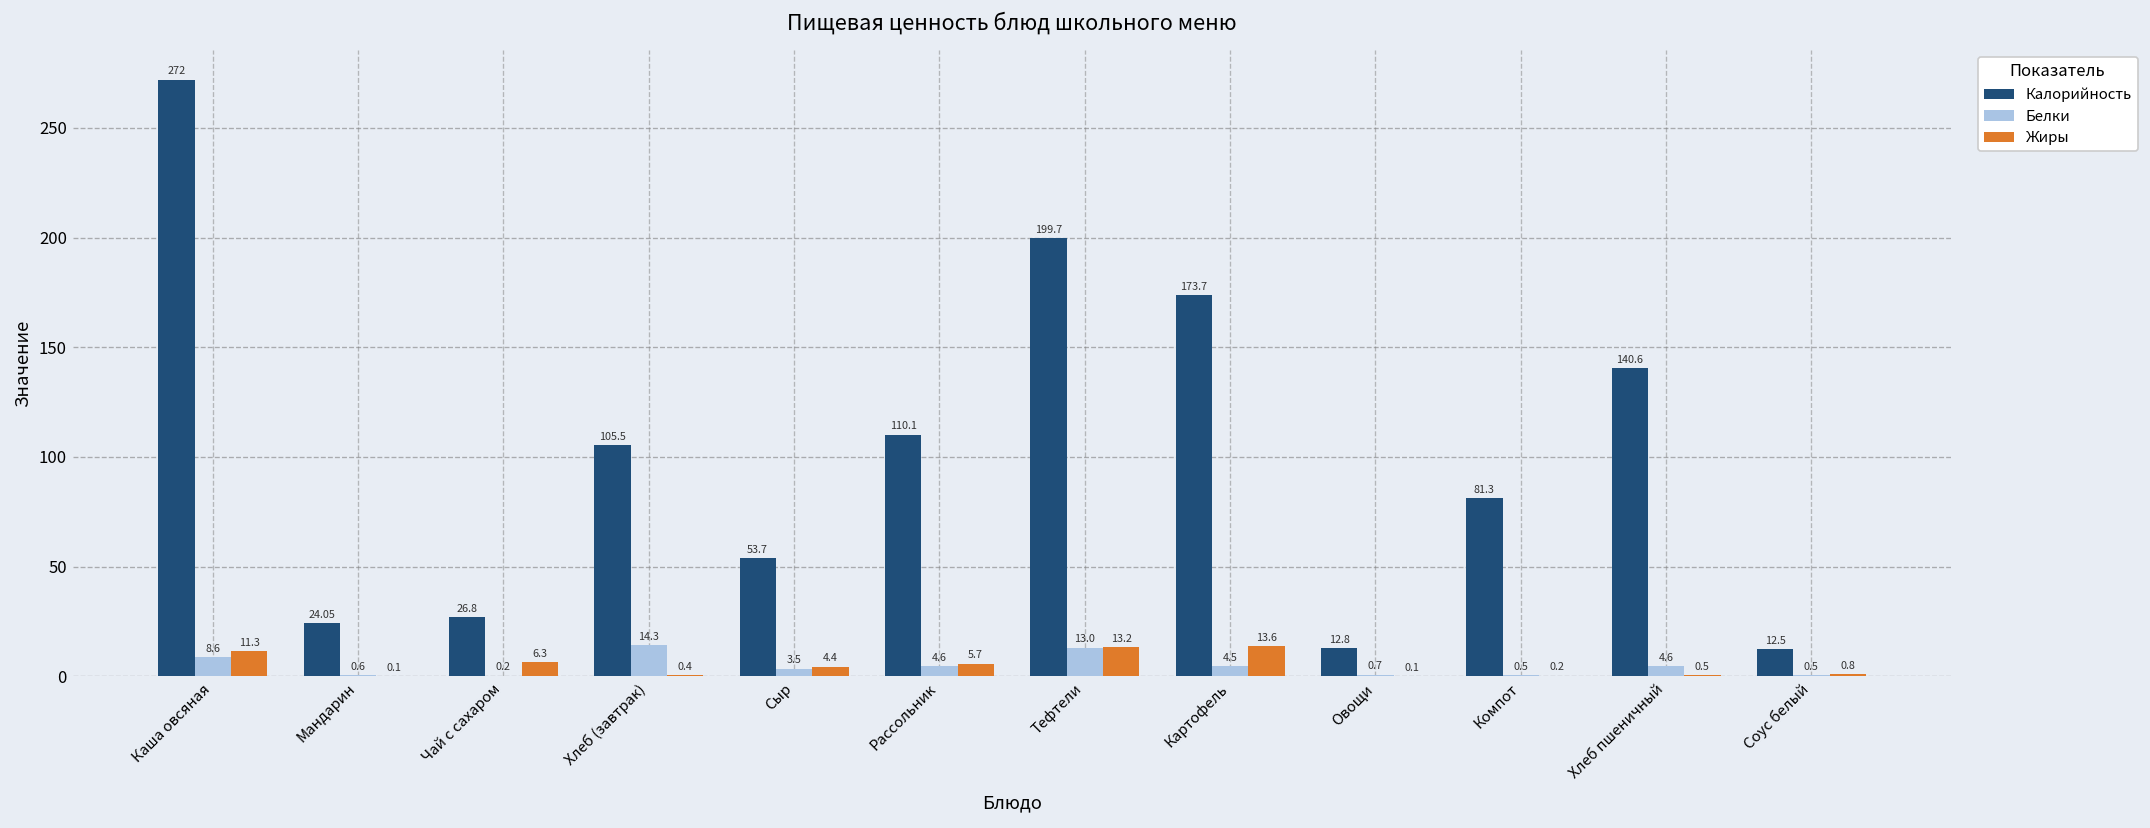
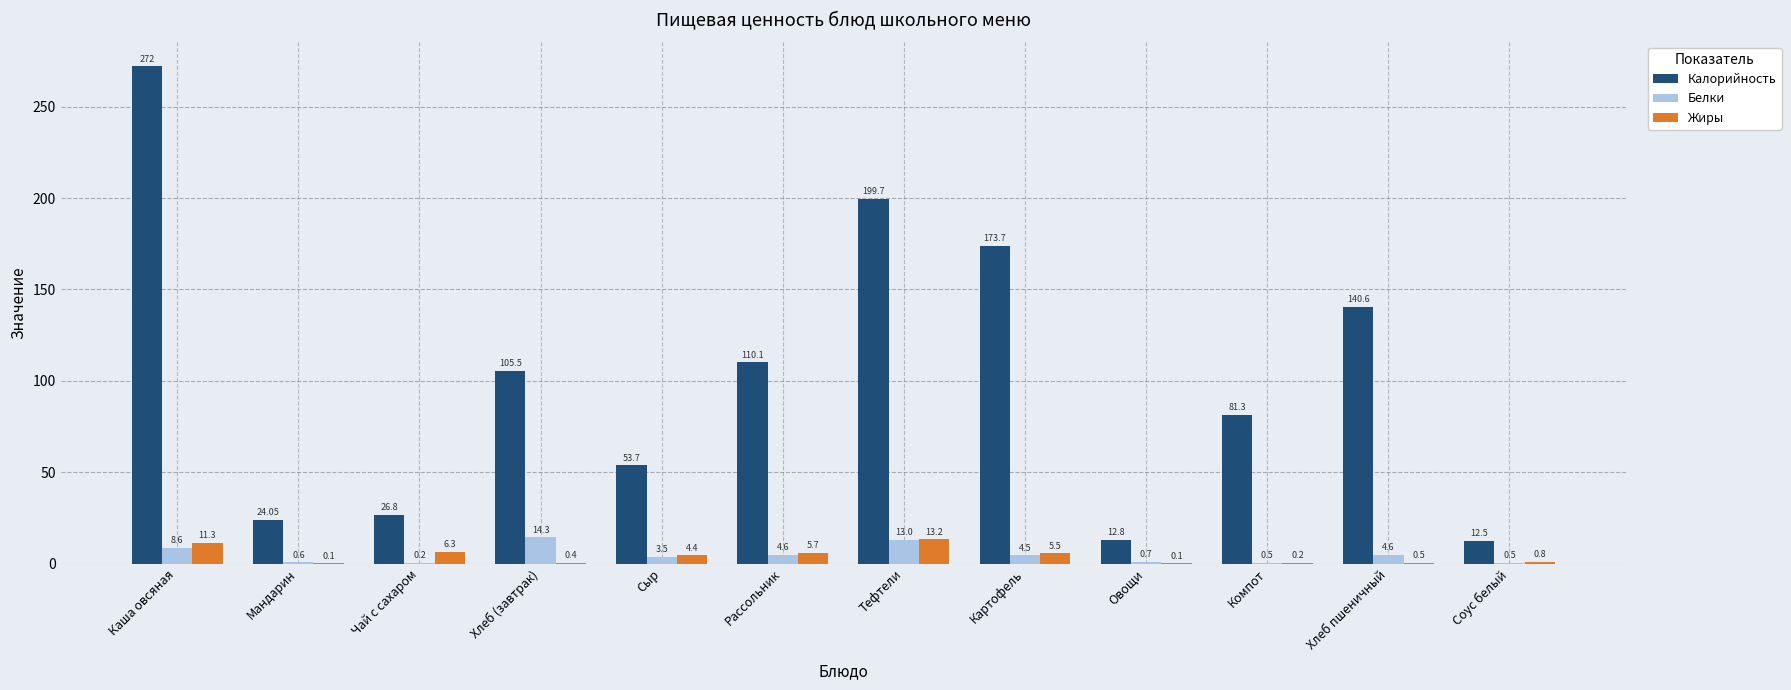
Жиры, Картофель: 13.6 -> 5.5
